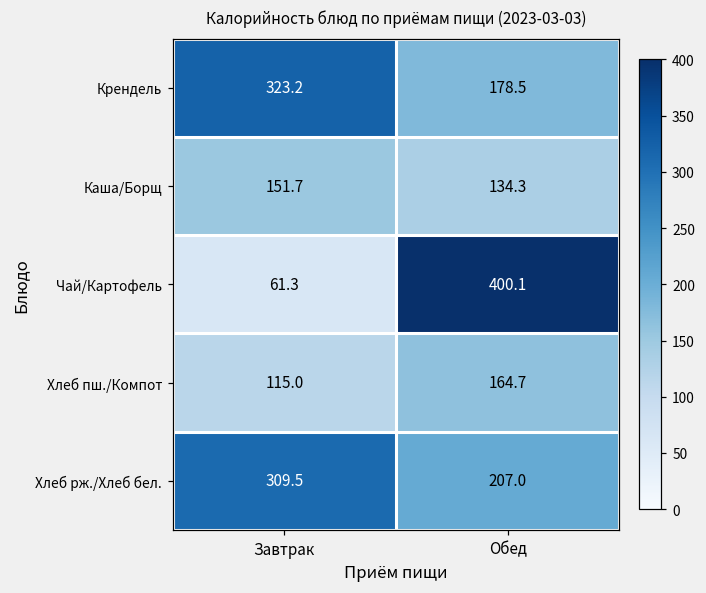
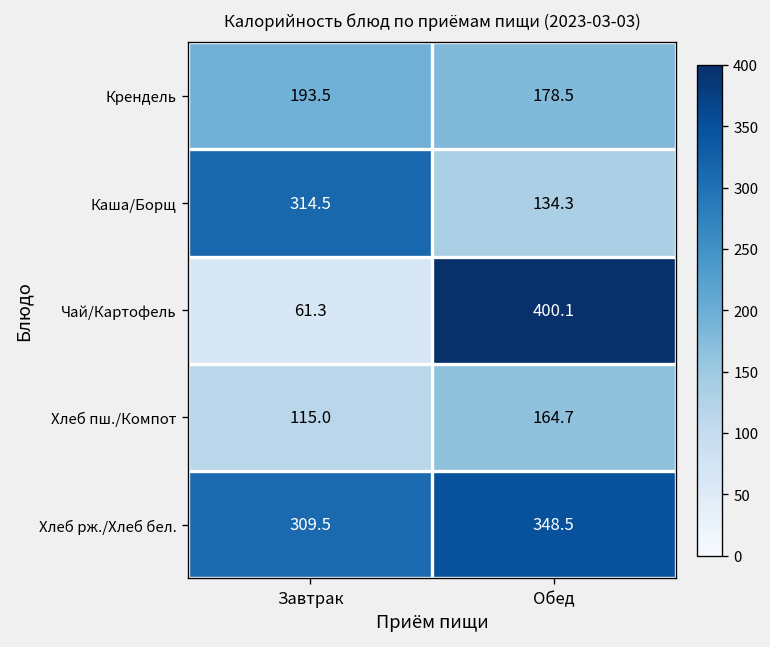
Крендель, Завтрак: 323.2 -> 193.5
Каша/Борщ, Завтрак: 151.7 -> 314.5
Хлеб рж./Хлеб бел., Обед: 207.0 -> 348.5
